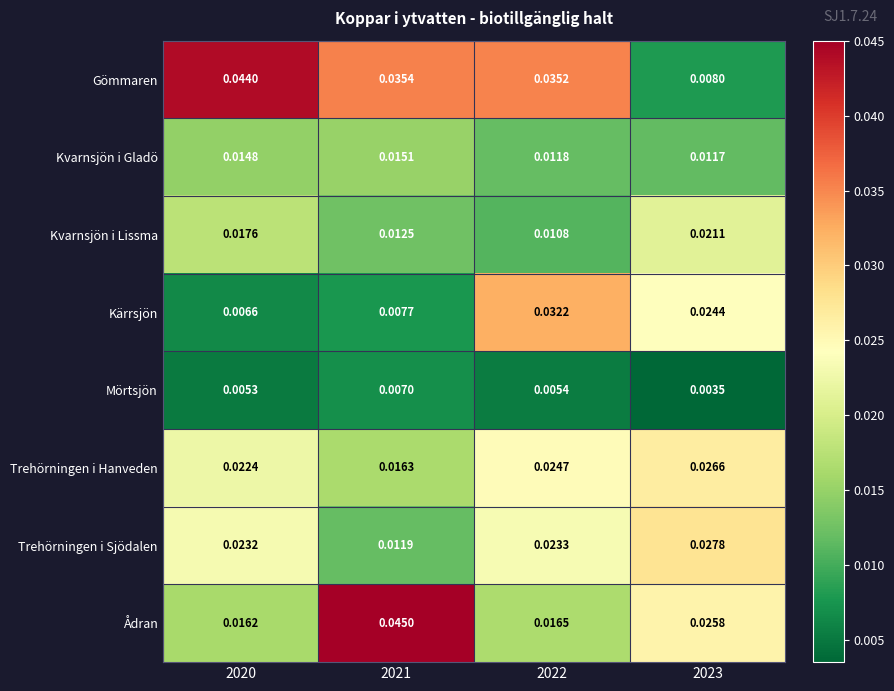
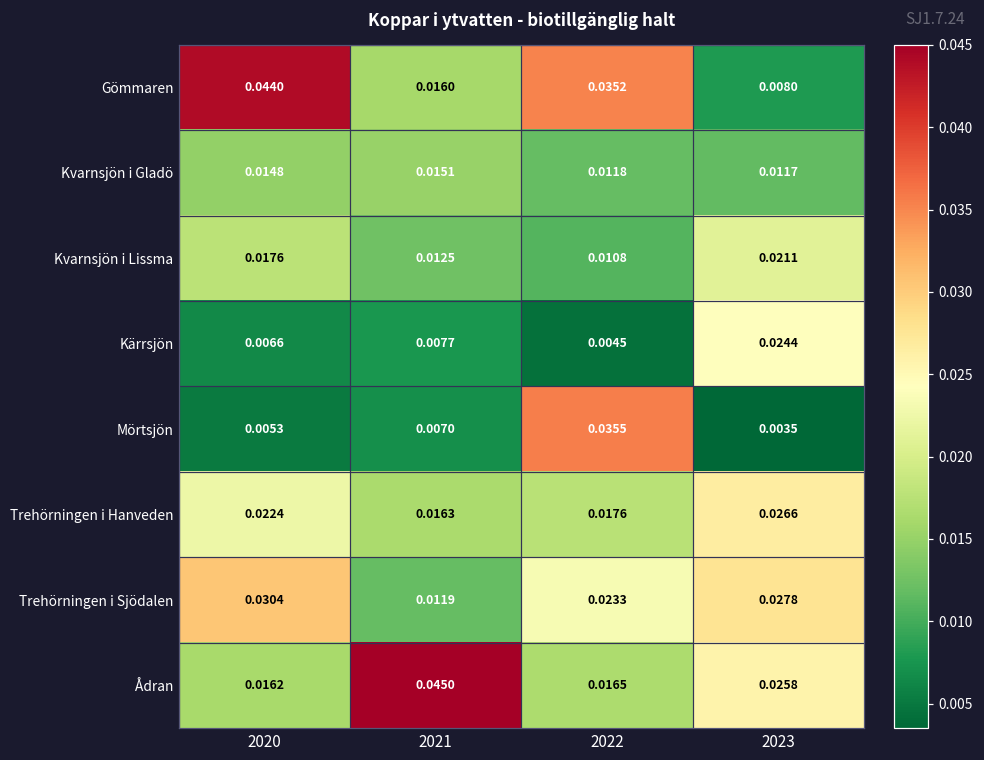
Gömmaren, 2021: 0.0354 -> 0.0160
Kärrsjön, 2022: 0.0322 -> 0.0045
Mörtsjön, 2022: 0.0054 -> 0.0355
Trehörningen i Hanveden, 2022: 0.0247 -> 0.0176
Trehörningen i Sjödalen, 2020: 0.0232 -> 0.0304
